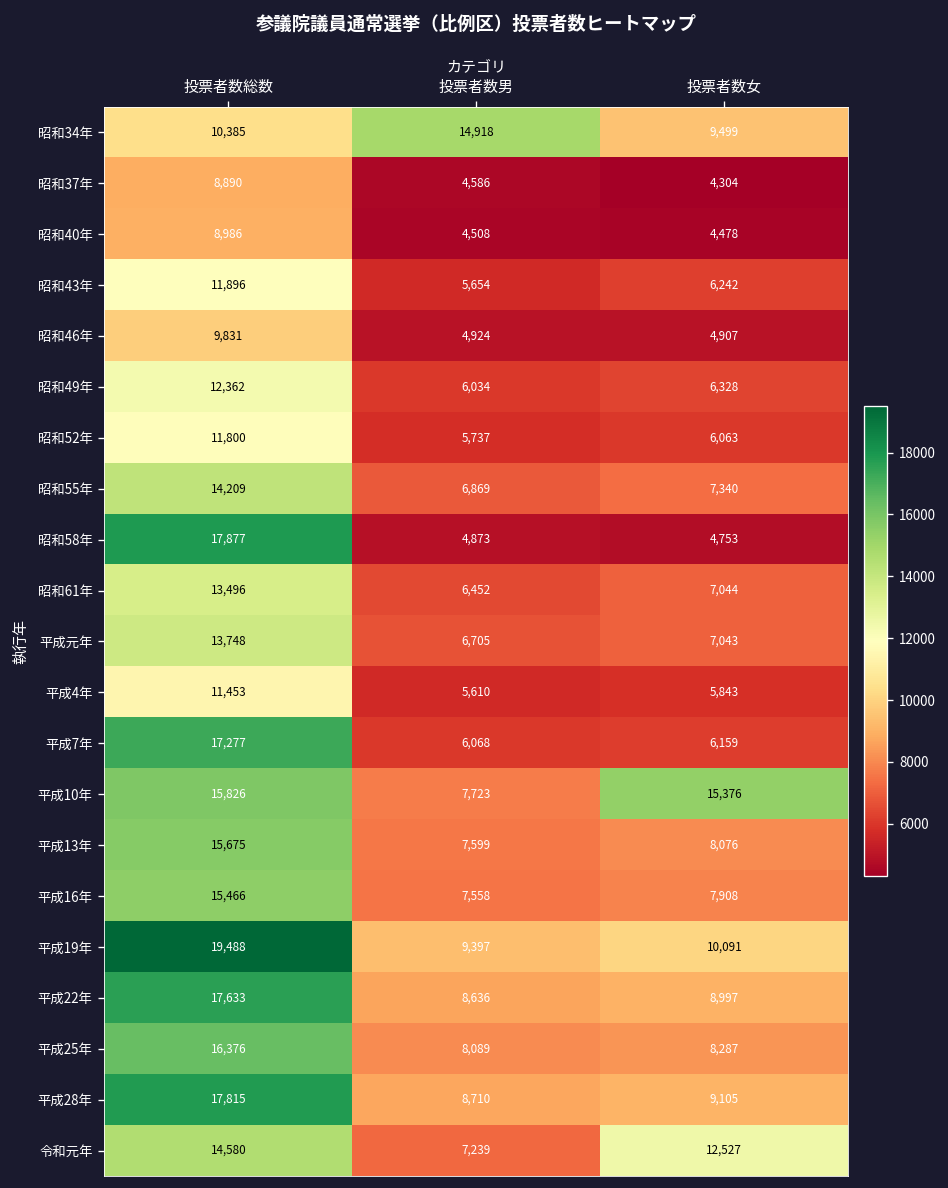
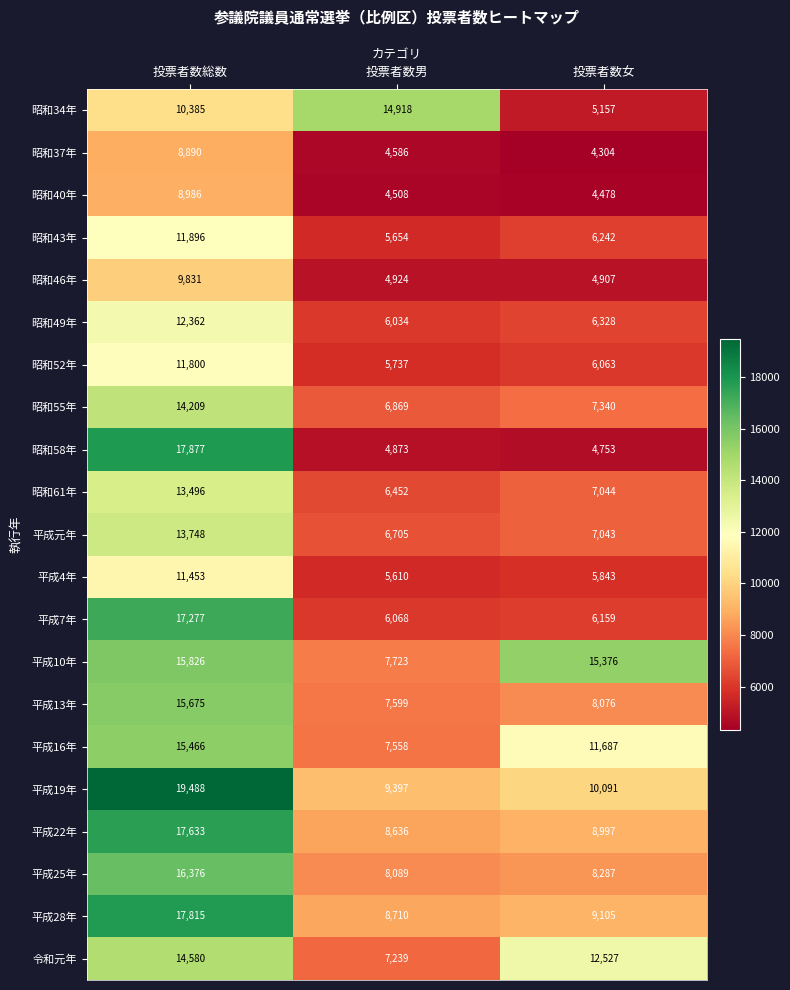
昭和34年, 投票者数女: 9,499 -> 5,157
平成16年, 投票者数女: 7,908 -> 11,687
